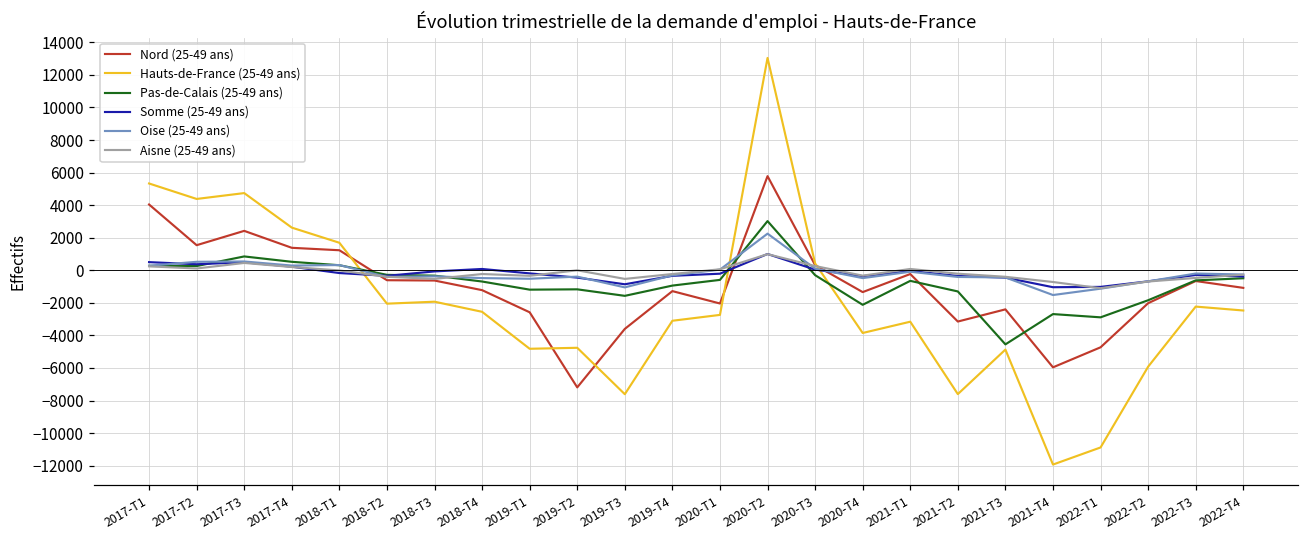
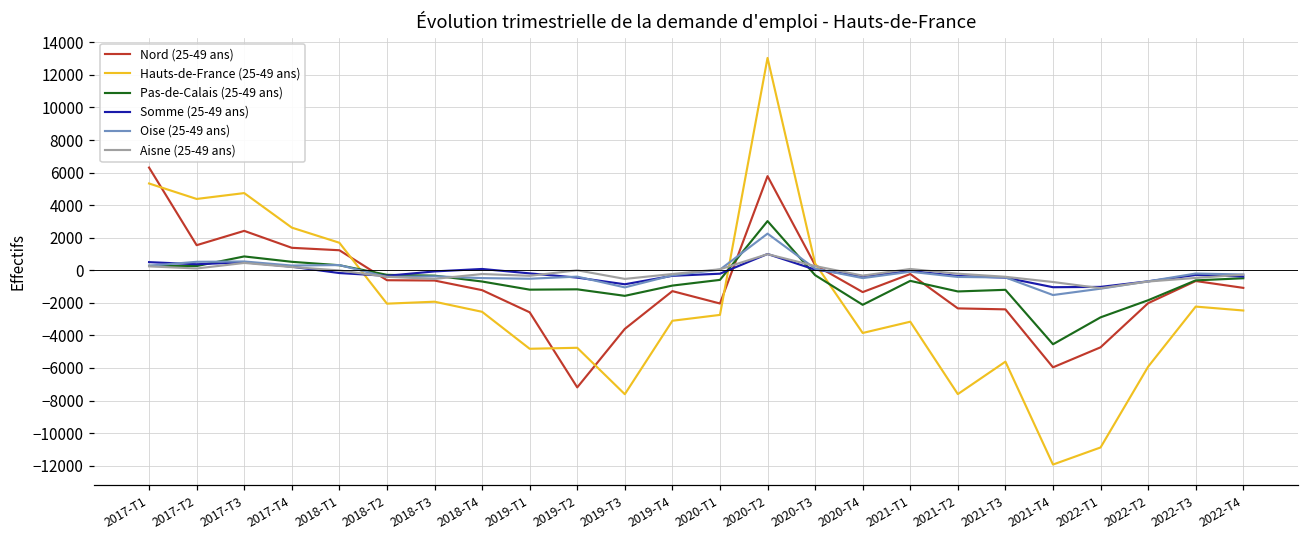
Nord (25-49 ans), 2017-T1: 4000 -> 6300
Nord (25-49 ans), 2021-T2: -3100 -> -2300
Hauts-de-France (25-49 ans), 2021-T3: -4900 -> -5600
Pas-de-Calais (25-49 ans), 2021-T3: -4600 -> -1200
Pas-de-Calais (25-49 ans), 2021-T4: -2700 -> -4500
